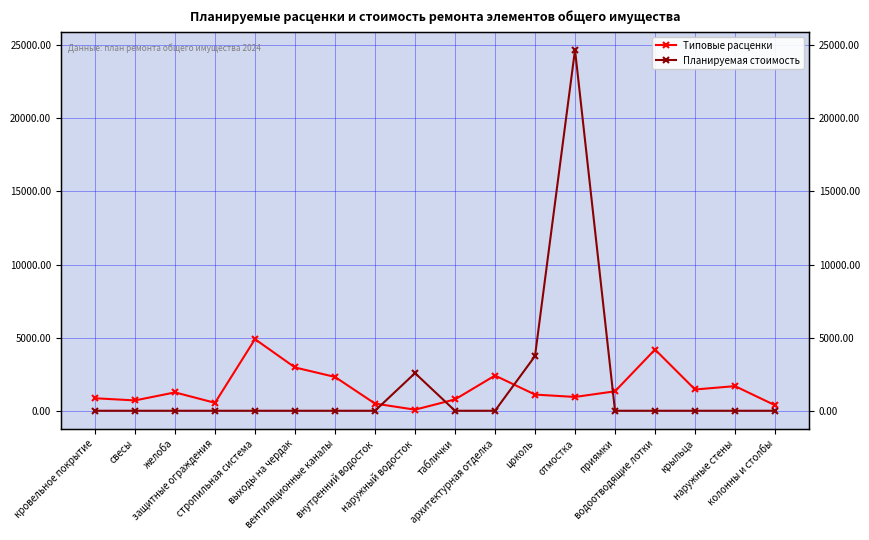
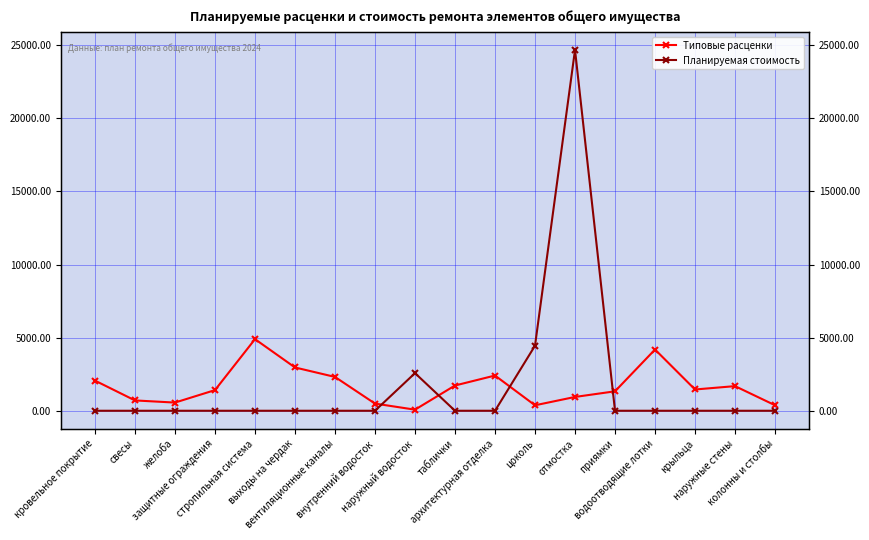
Типовые расценки, кровельное покрытие: 900 -> 2100
Типовые расценки, желоба: 1300 -> 600
Типовые расценки, защитные ограждения: 500 -> 1400
Типовые расценки, таблички: 800 -> 1700
Типовые расценки, цоколь: 1100 -> 400
Планируемая стоимость, цоколь: 3700 -> 4400
